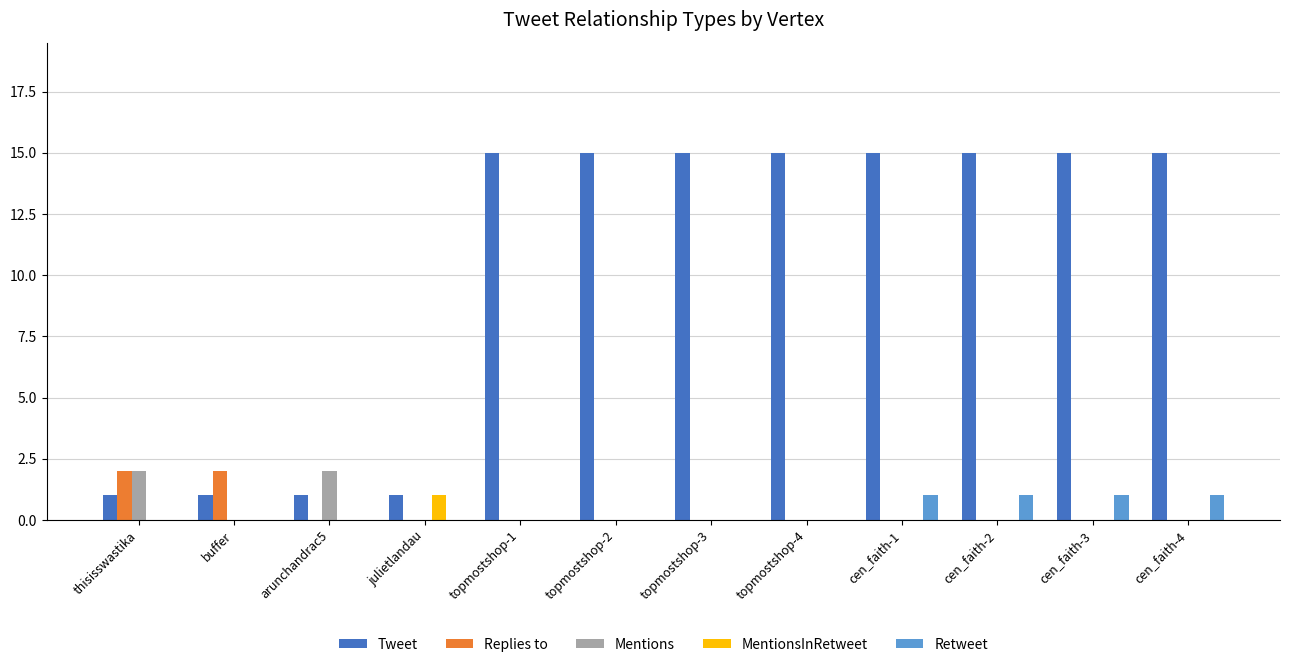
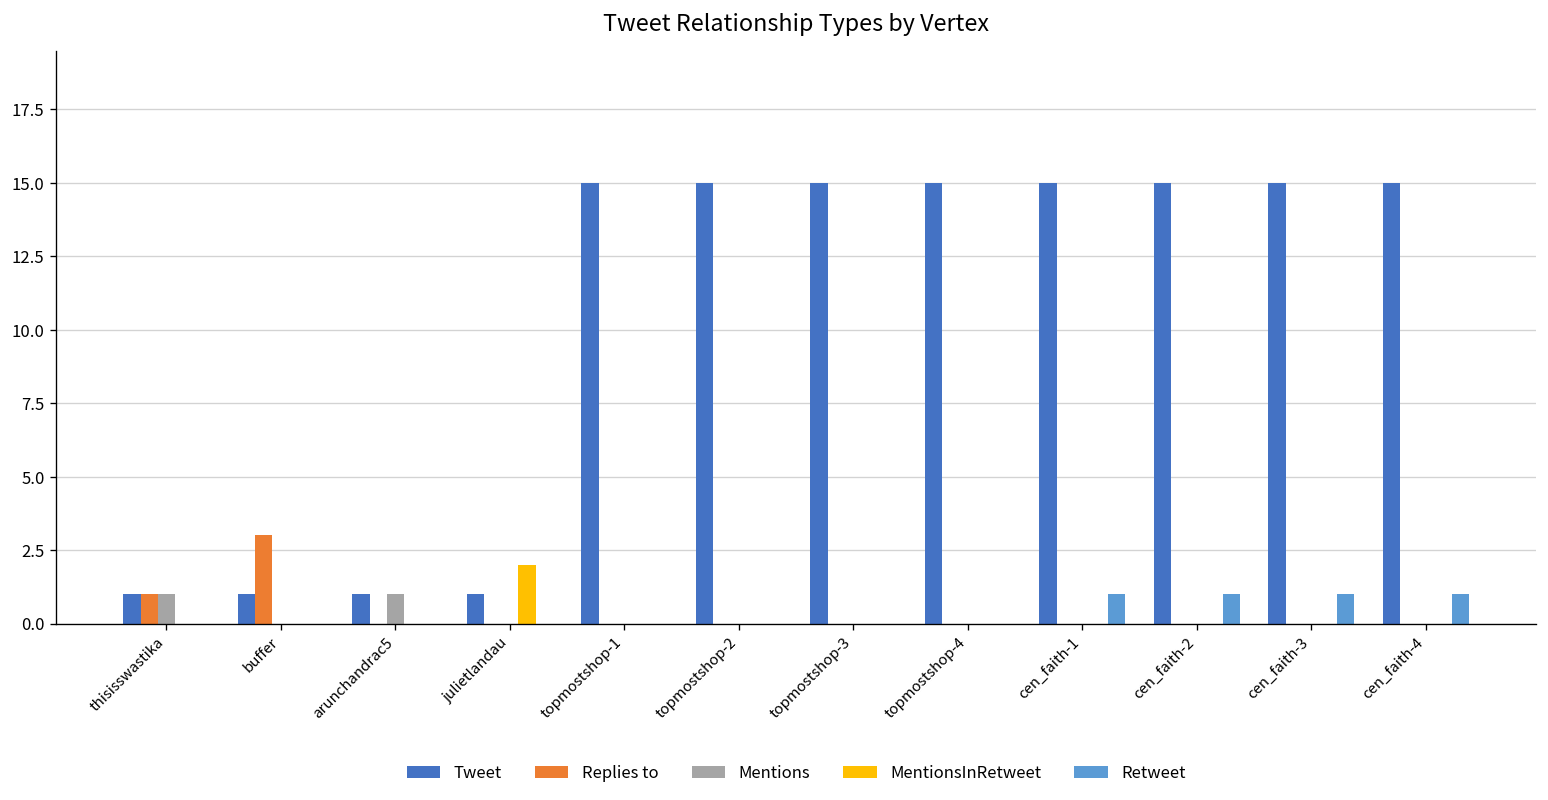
Replies to, thisisswastika: 2 -> 1
Mentions, thisisswastika: 2 -> 1
Replies to, buffer: 2 -> 3
Mentions, arunchandrac5: 2 -> 1
MentionsInRetweet, julietlandau: 1 -> 2
